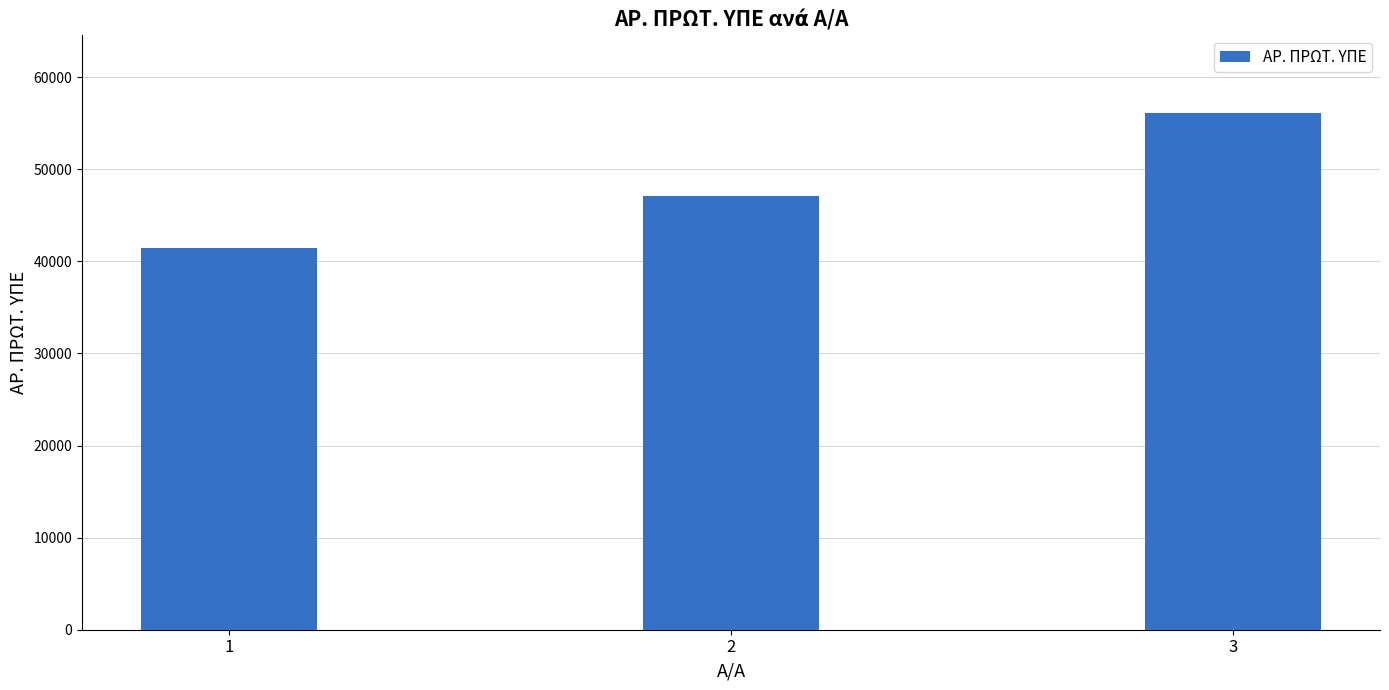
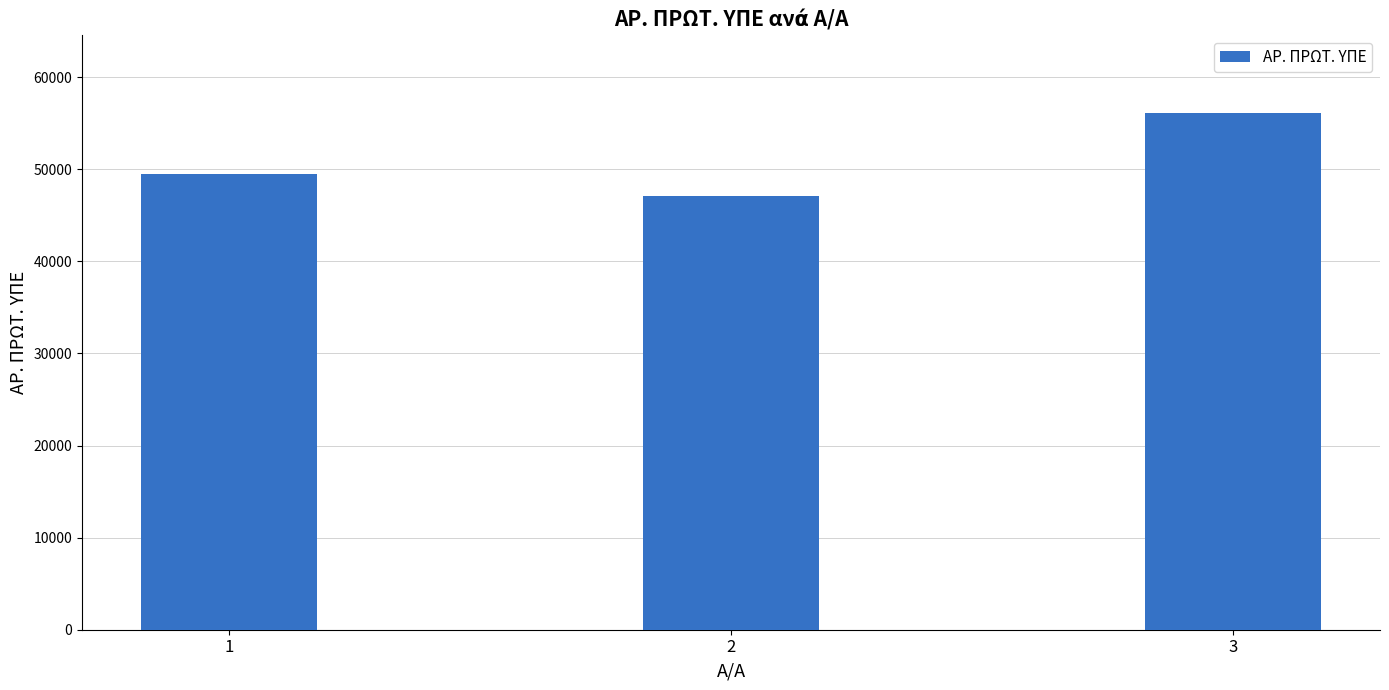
1: 41000 -> 50000
